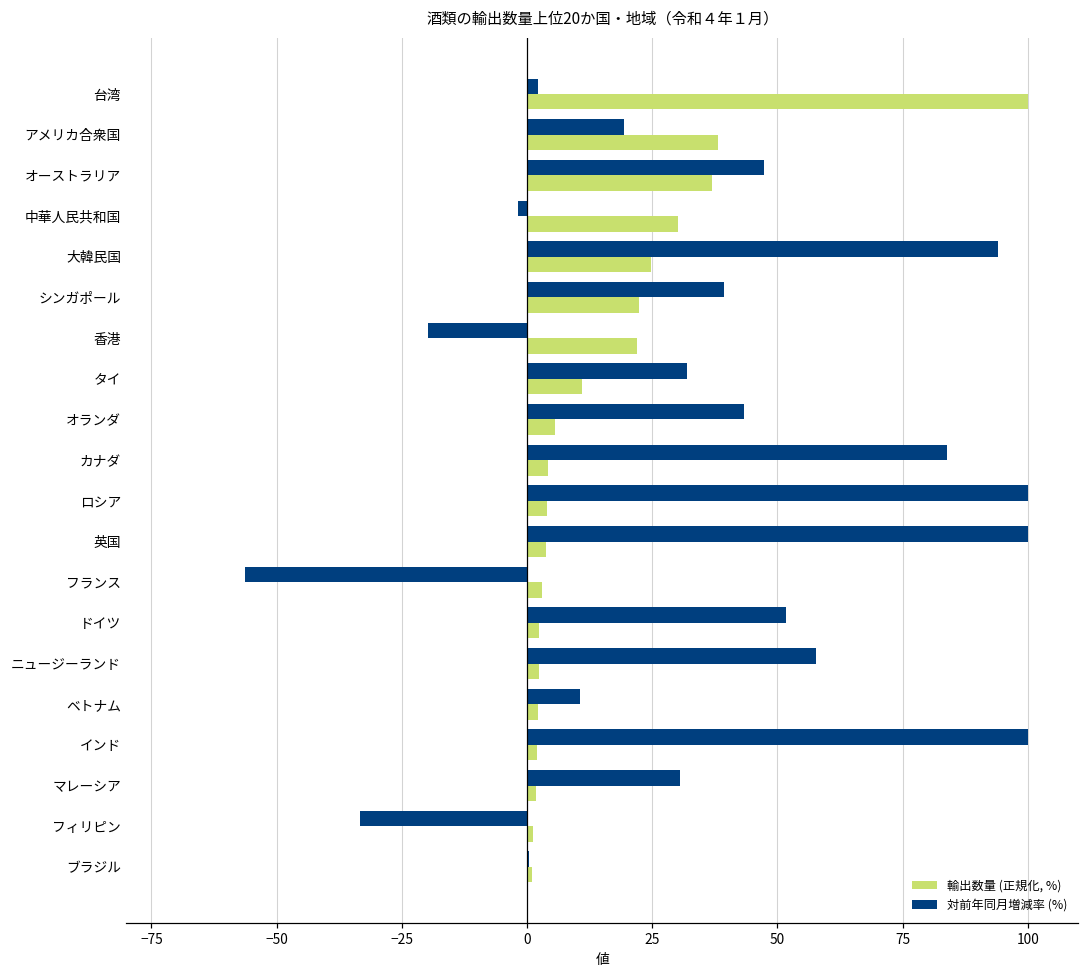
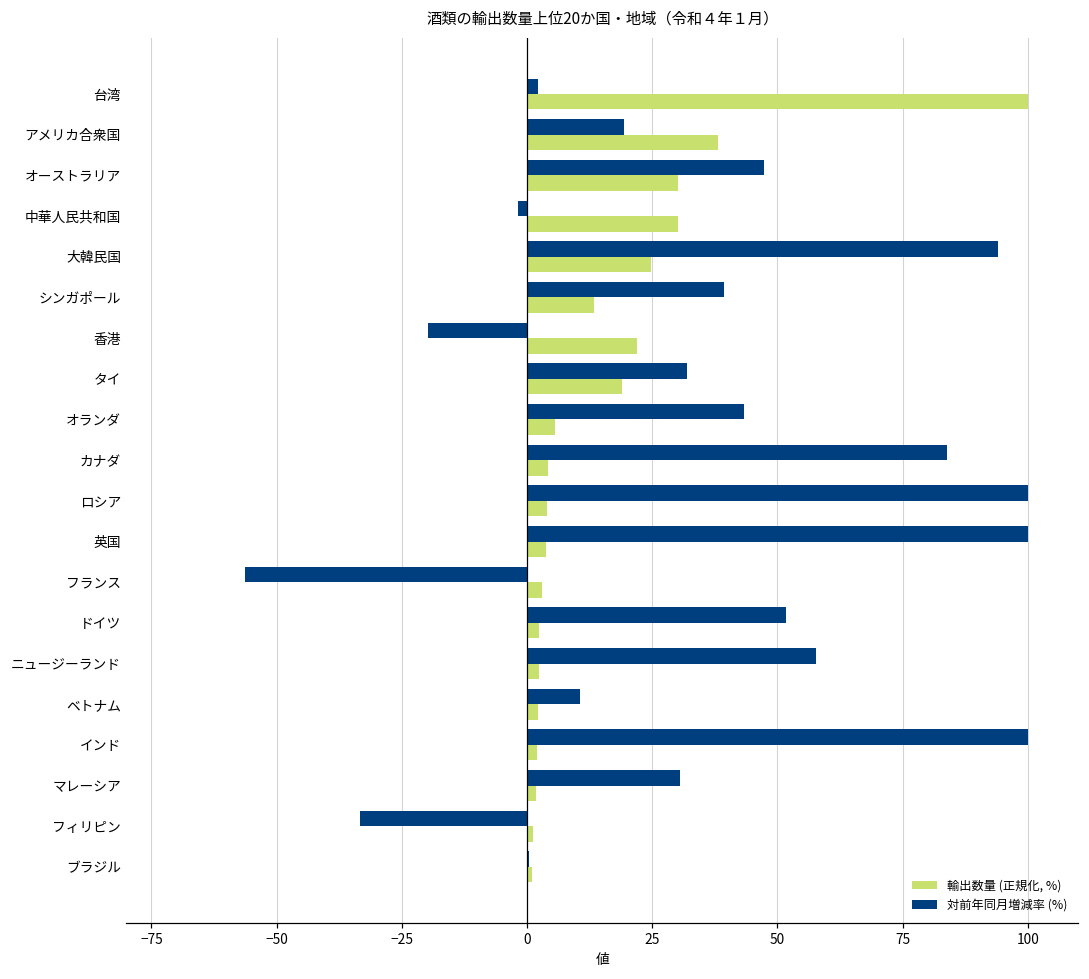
輸出数量 (正規化, %), オーストラリア: 37 -> 30
輸出数量 (正規化, %), シンガポール: 22 -> 13
輸出数量 (正規化, %), タイ: 11 -> 19
